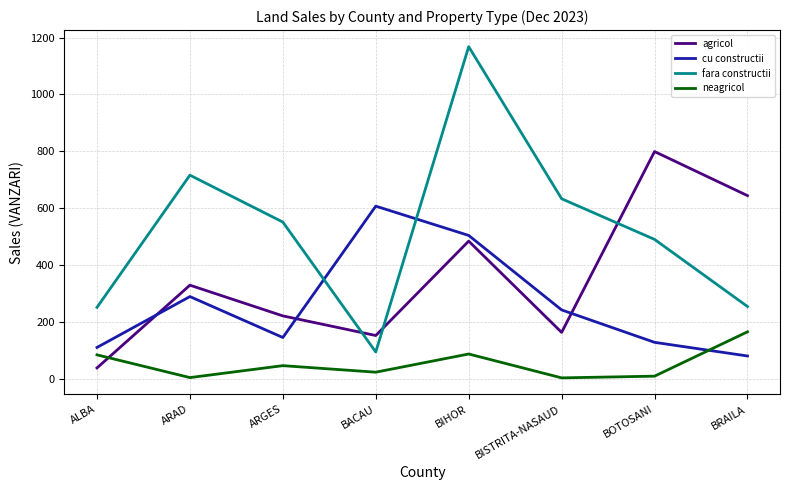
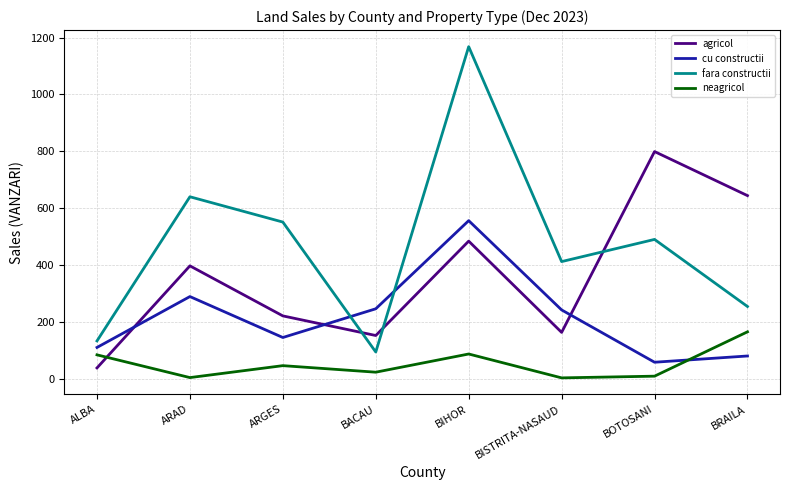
fara constructii, ALBA: 250 -> 130
agricol, ARAD: 330 -> 400
fara constructii, ARAD: 720 -> 640
cu constructii, BACAU: 610 -> 250
cu constructii, BIHOR: 500 -> 560
fara constructii, BISTRITA-NASAUD: 630 -> 410
cu constructii, BOTOSANI: 130 -> 60
